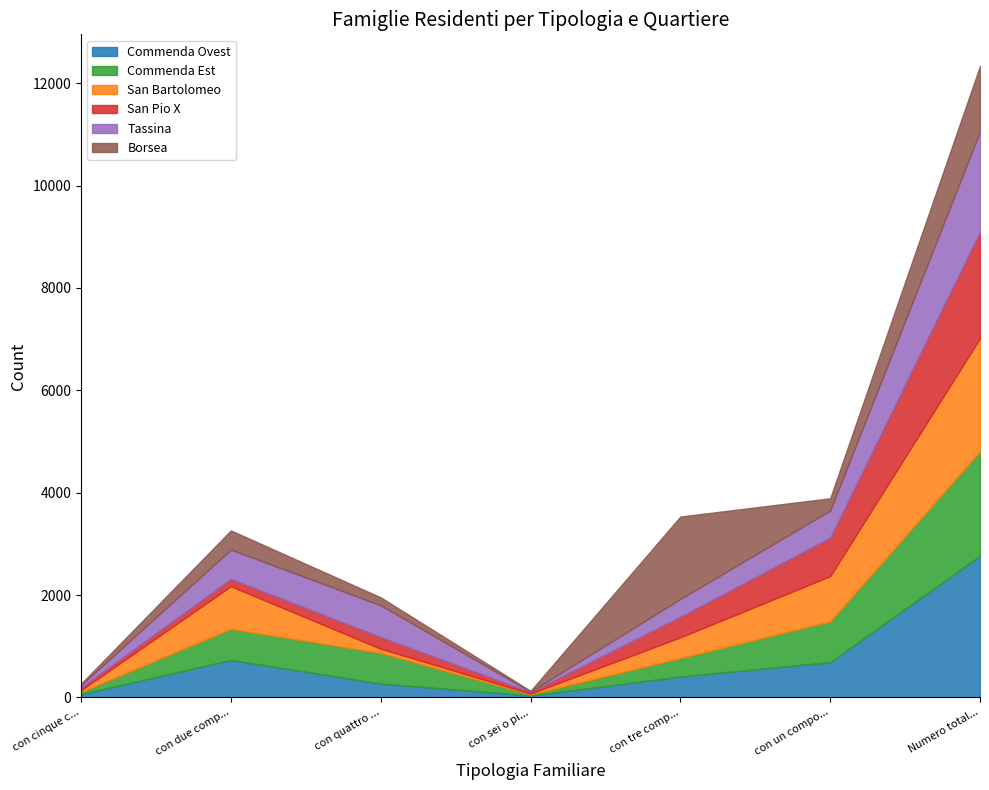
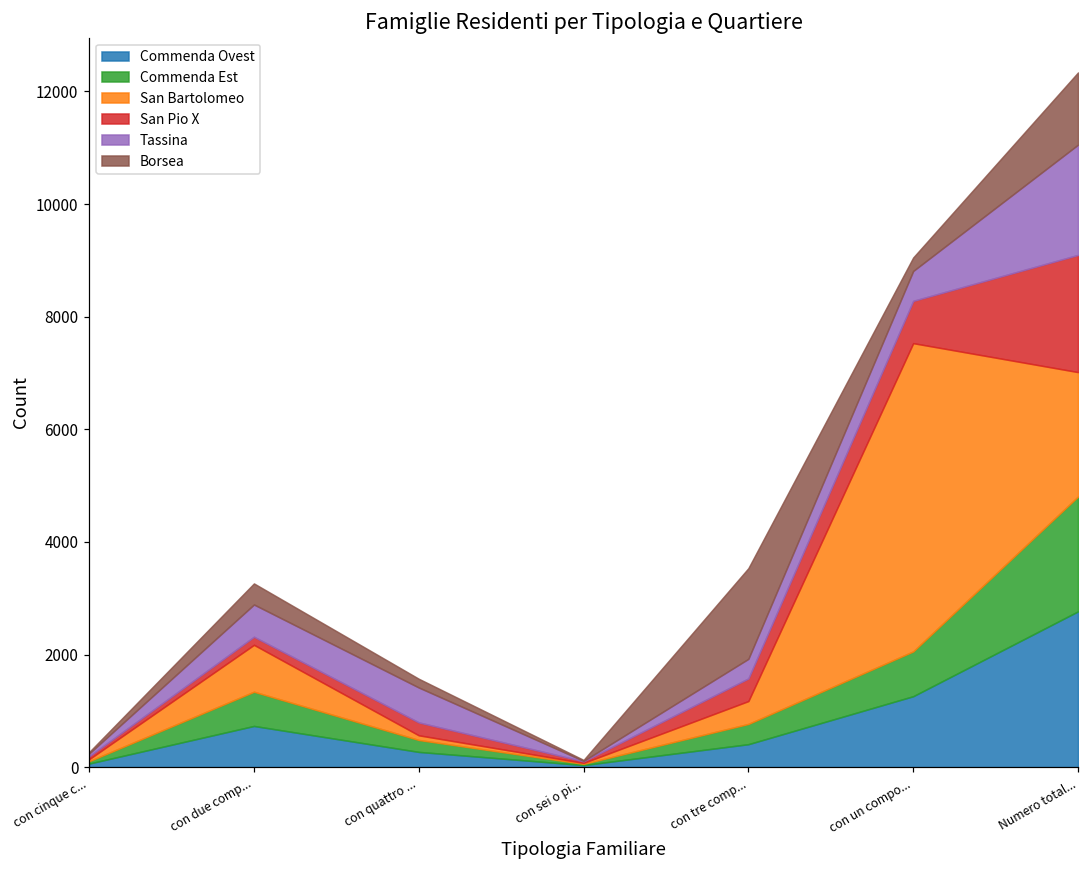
Commenda Est, con quattro ...: 600 -> 200
Commenda Ovest, con un compo...: 700 -> 1300
San Bartolomeo, con un compo...: 900 -> 5500
